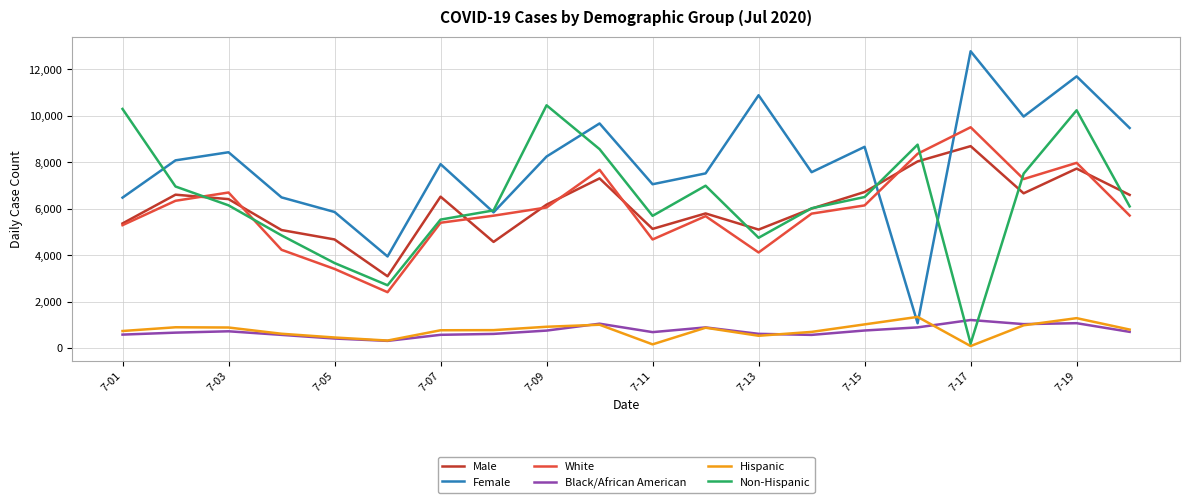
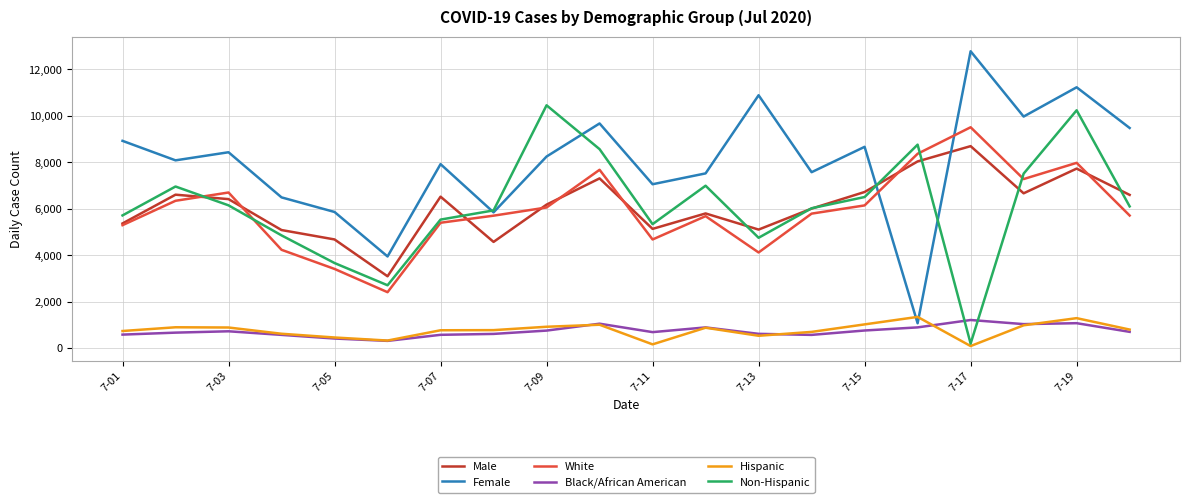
Female, 7-01: 6,500 -> 8,900
Non-Hispanic, 7-01: 10,300 -> 5,700
Non-Hispanic, 7-11: 5,700 -> 5,300
Female, 7-19: 11,700 -> 11,200
